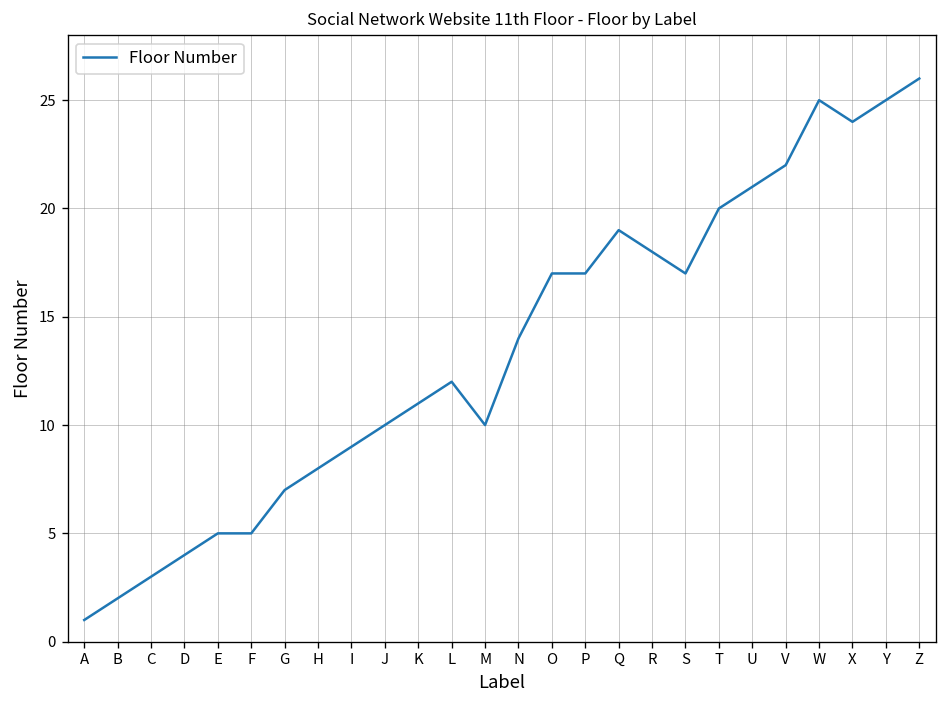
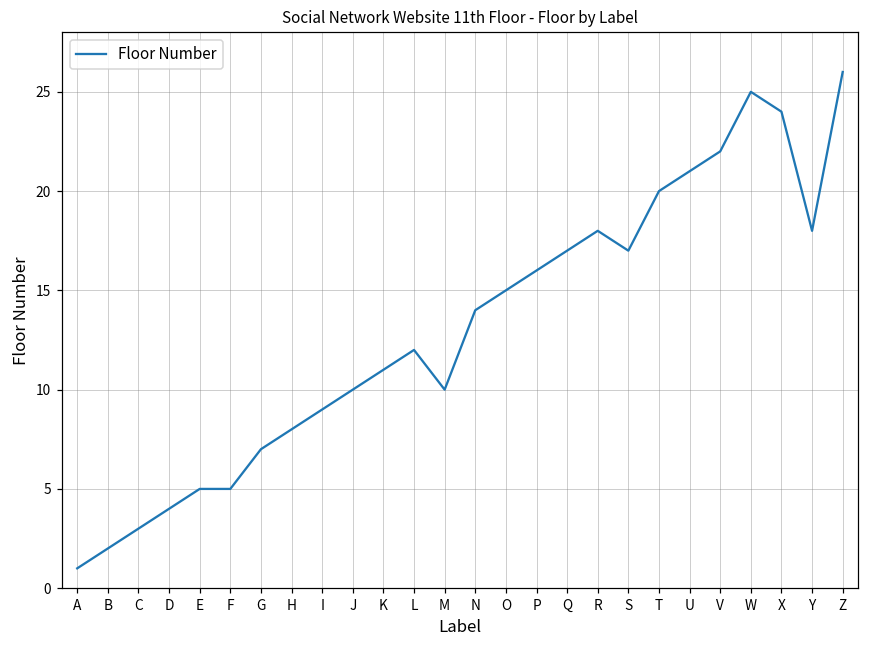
O: 17 -> 15
P: 17 -> 16
Q: 19 -> 17
Y: 25 -> 18
